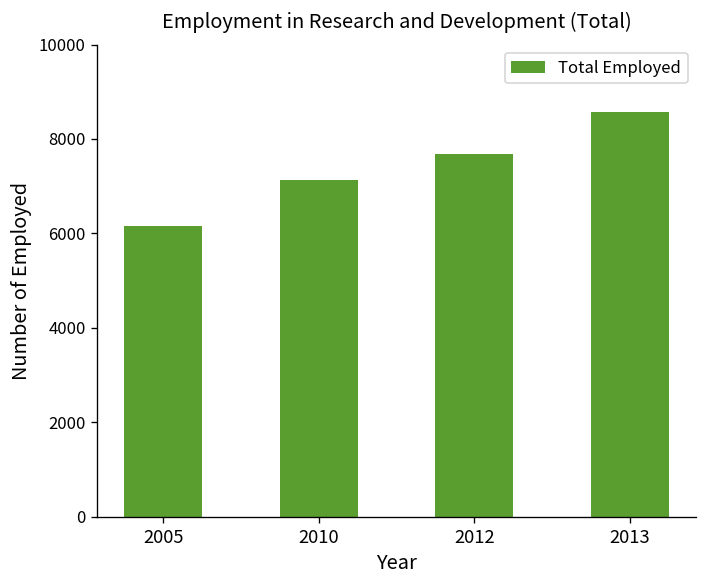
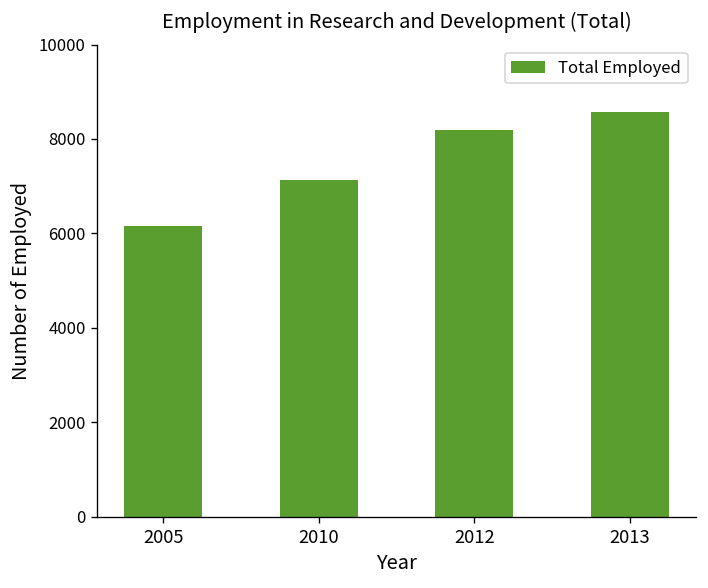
2012: 7700 -> 8200
